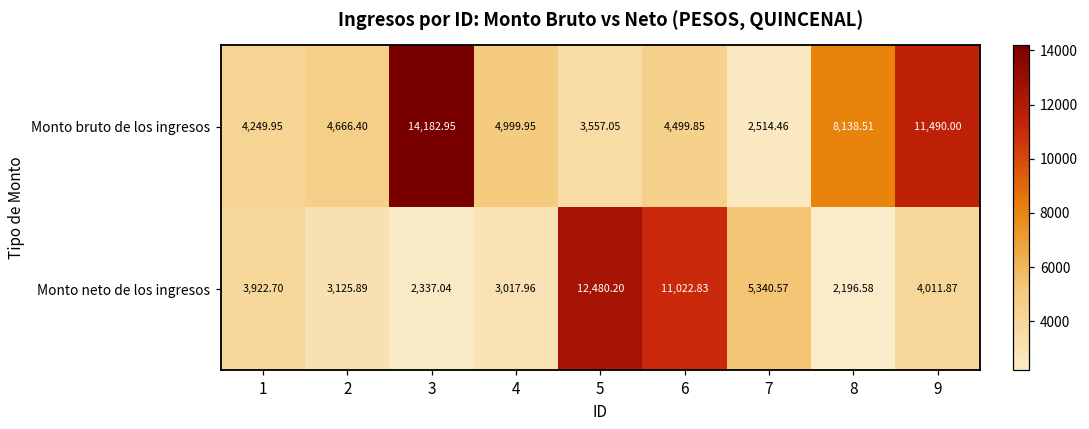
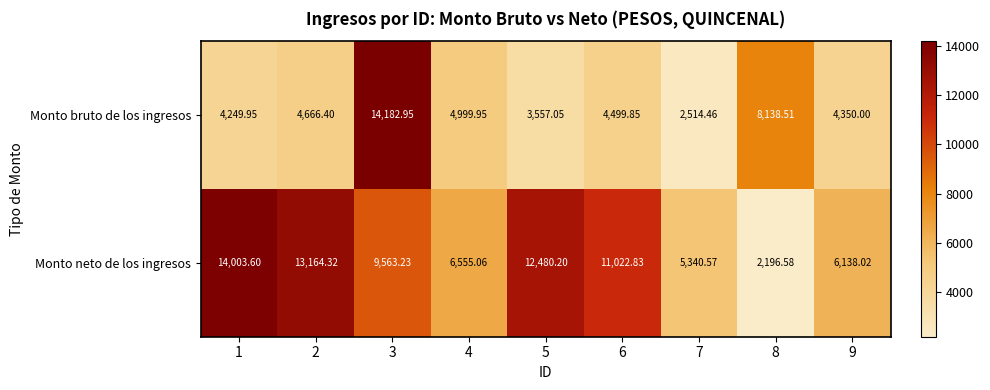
Monto bruto de los ingresos, 9: 11,490.00 -> 4,350.00
Monto neto de los ingresos, 1: 3,922.70 -> 14,003.60
Monto neto de los ingresos, 2: 3,125.89 -> 13,164.32
Monto neto de los ingresos, 3: 2,337.04 -> 9,563.23
Monto neto de los ingresos, 4: 3,017.96 -> 6,555.06
Monto neto de los ingresos, 9: 4,011.87 -> 6,138.02
